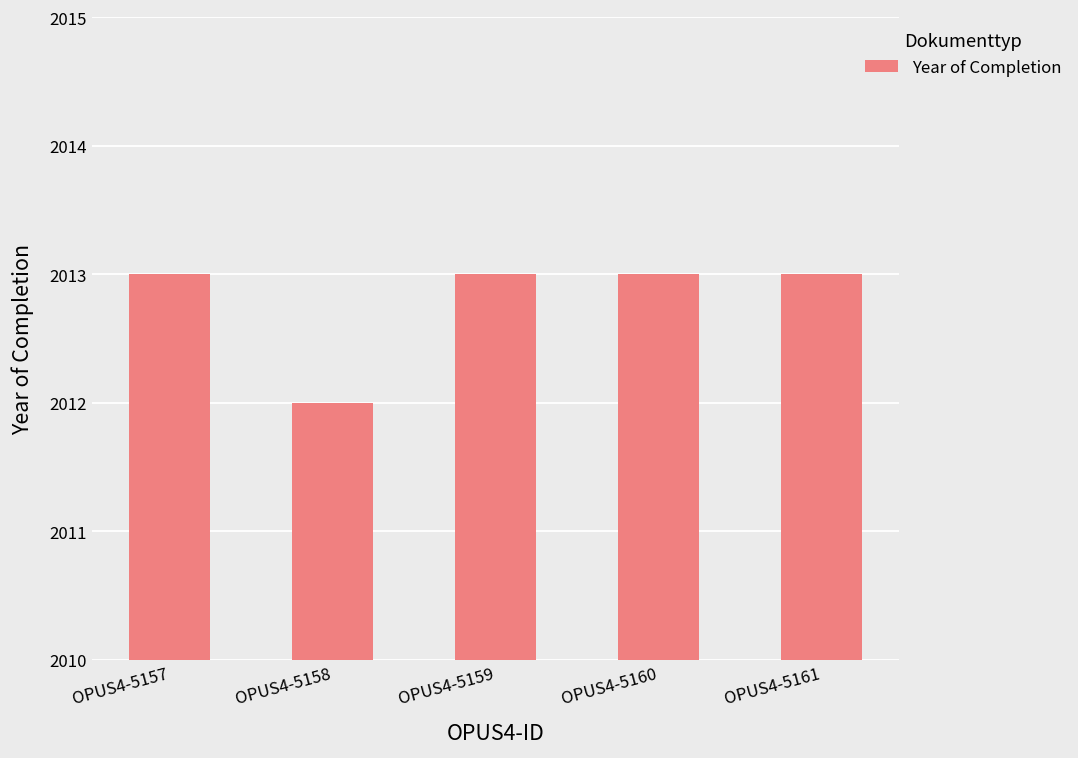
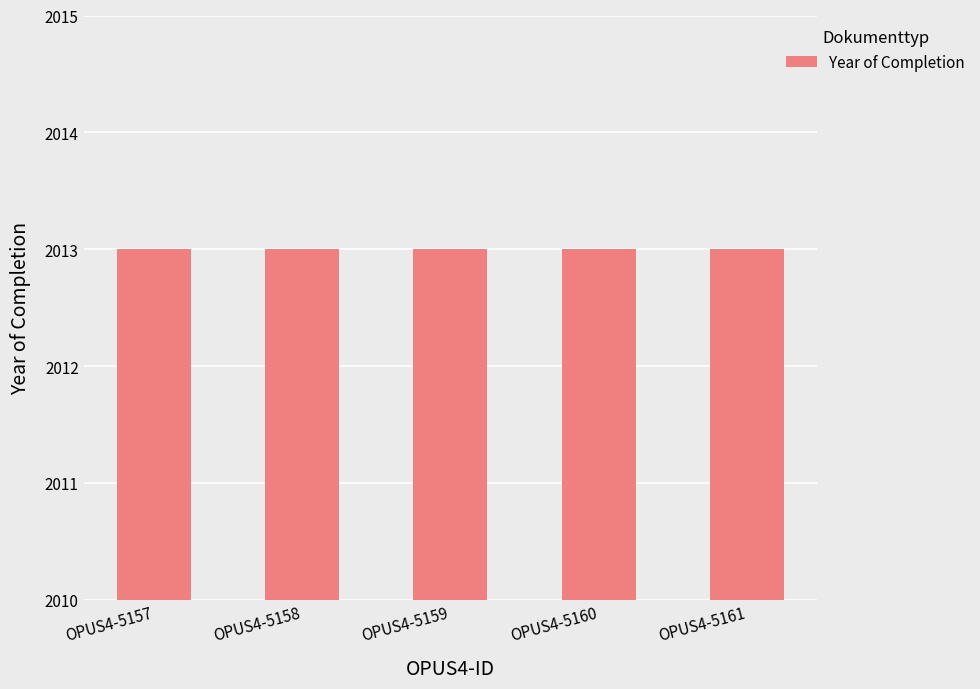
OPUS4-5158: 2012 -> 2013
